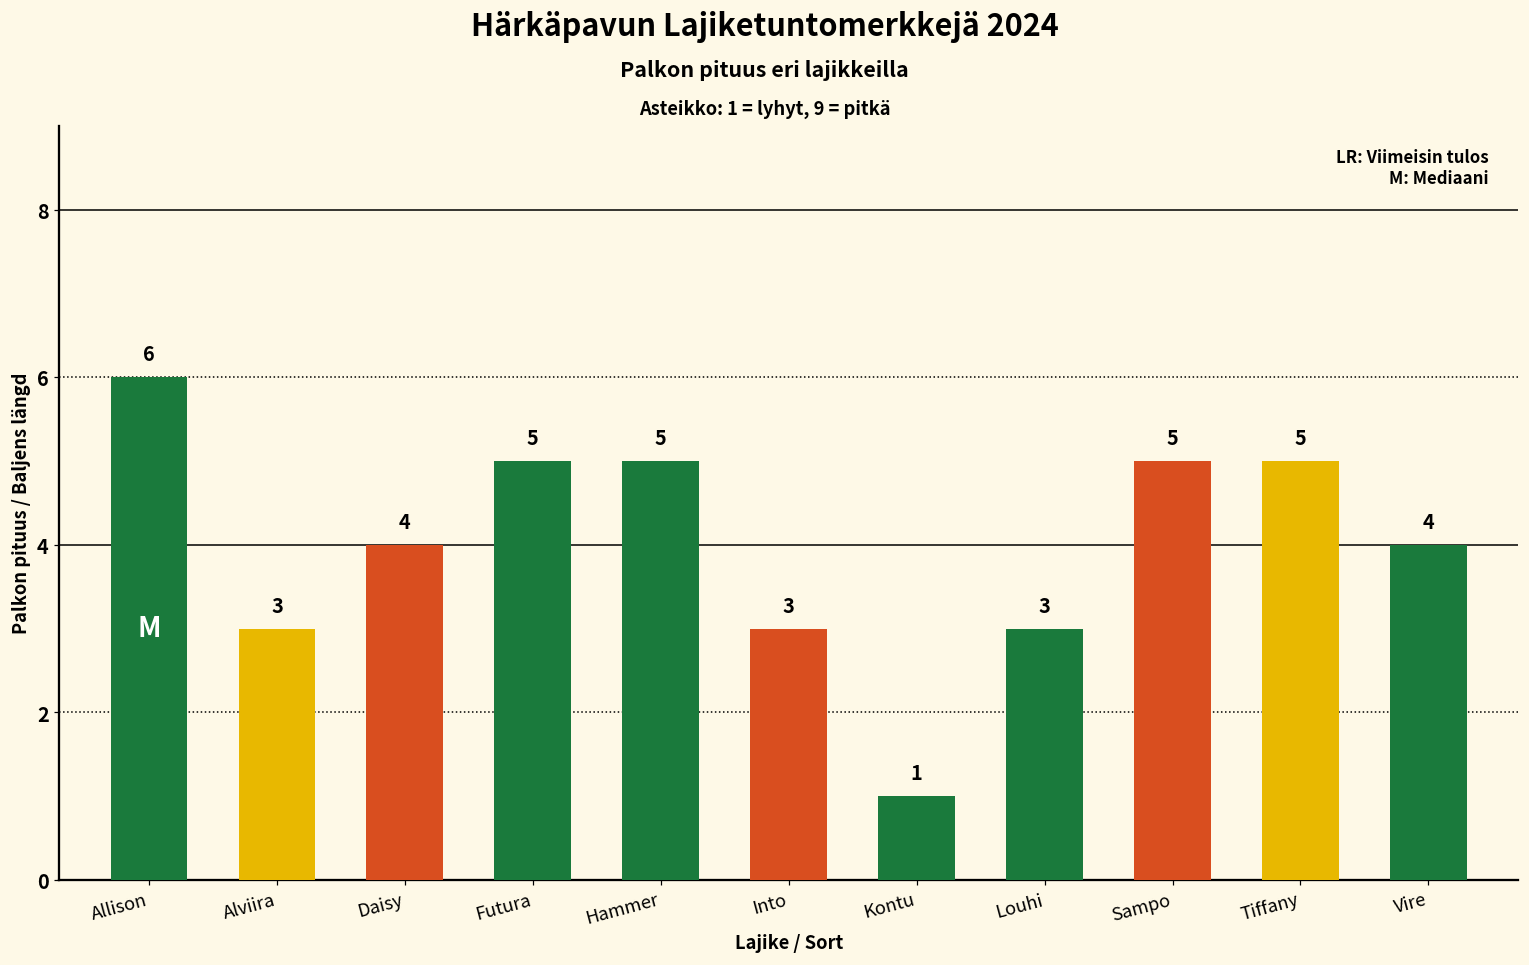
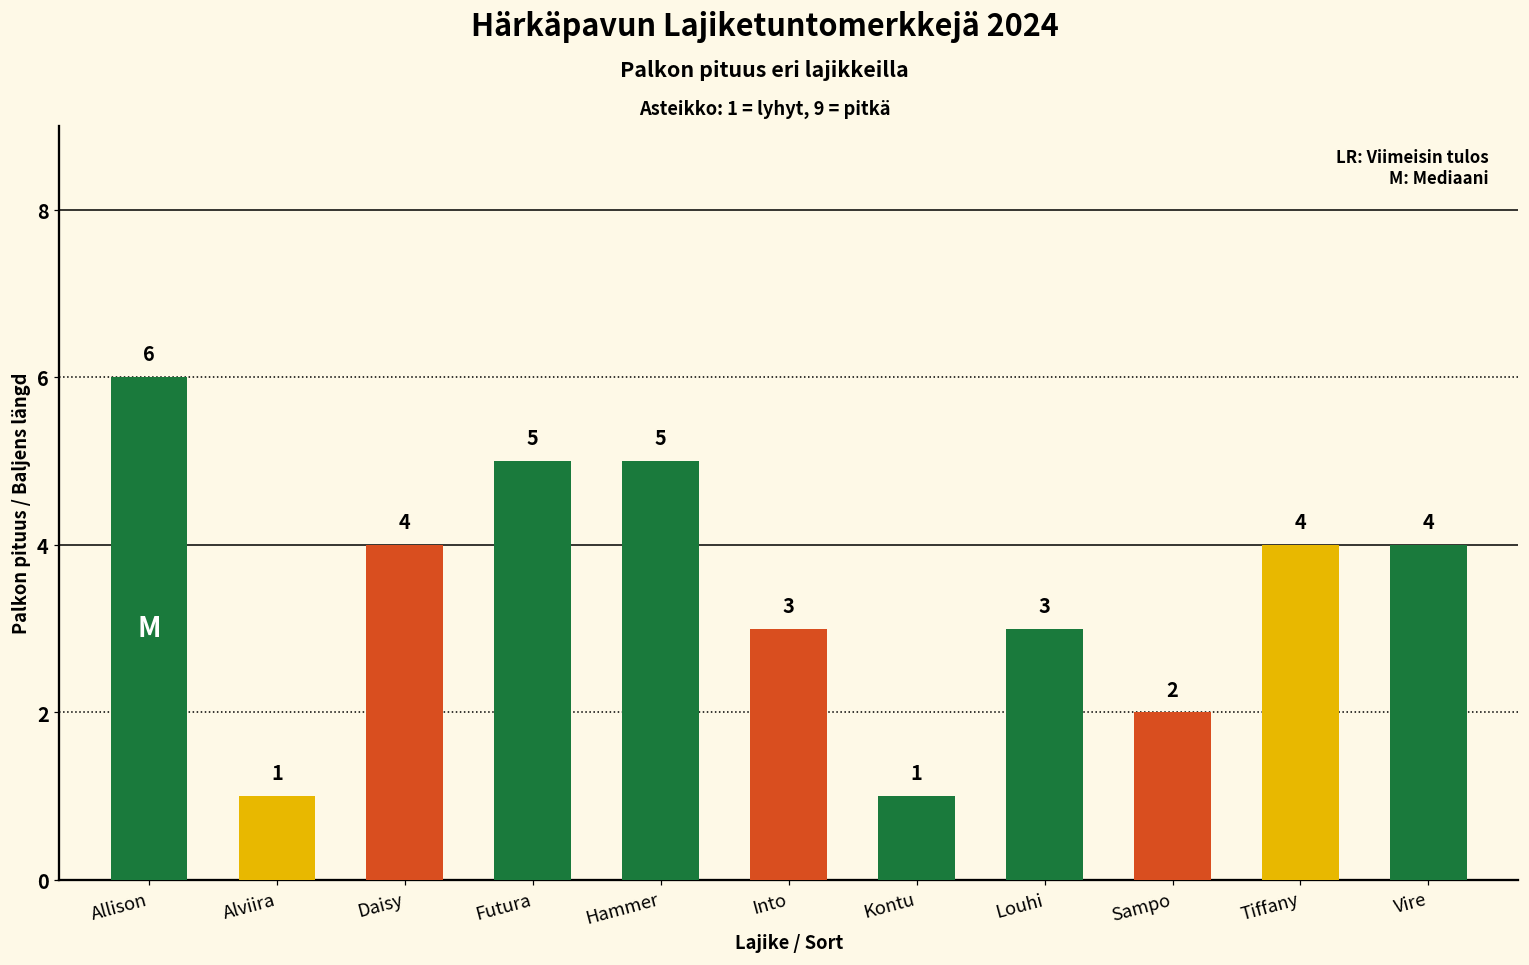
Alviira: 3 -> 1
Sampo: 5 -> 2
Tiffany: 5 -> 4
